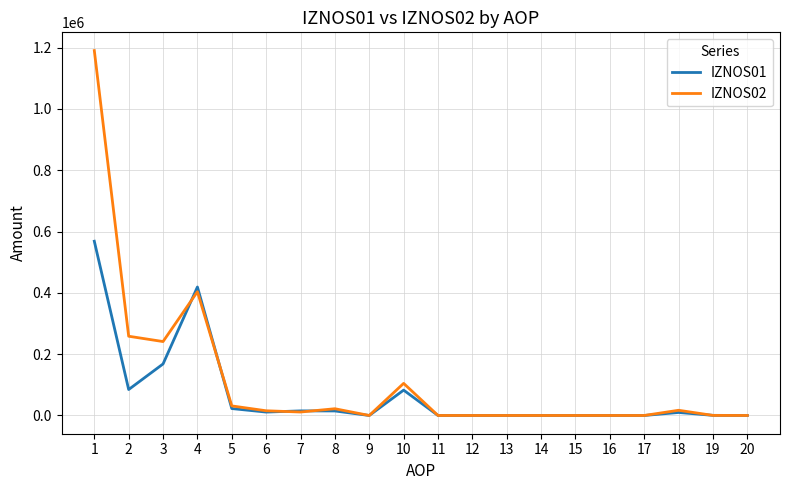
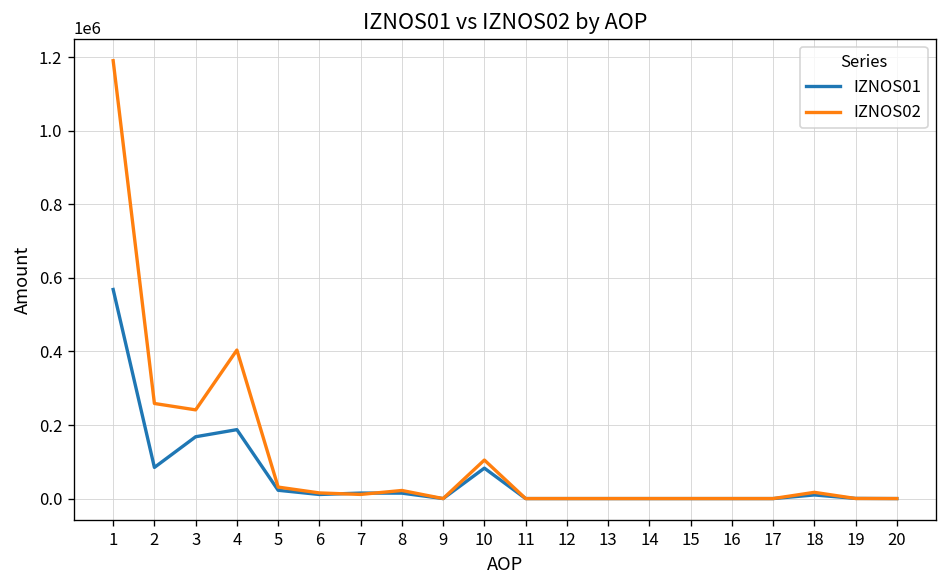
IZNOS01, 4: 420000 -> 190000
